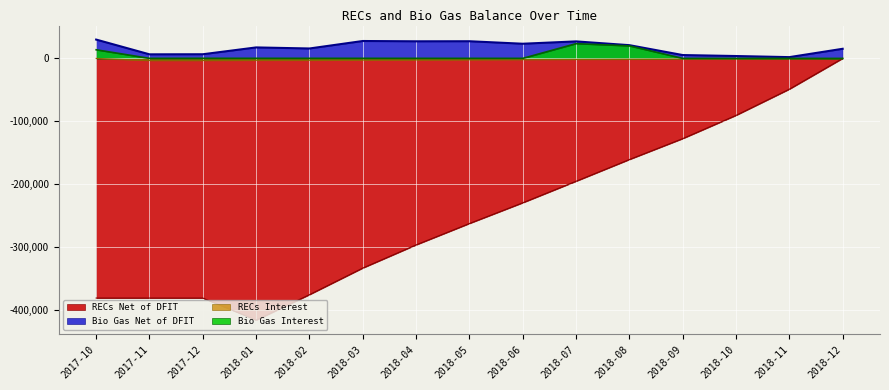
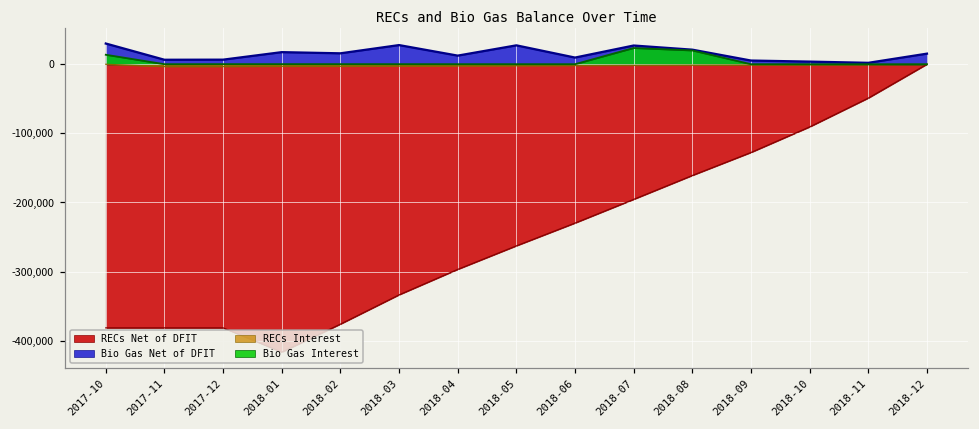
Bio Gas Net of DFIT, 2018-04: 30,000 -> 10,000
Bio Gas Net of DFIT, 2018-06: 20,000 -> 10,000
